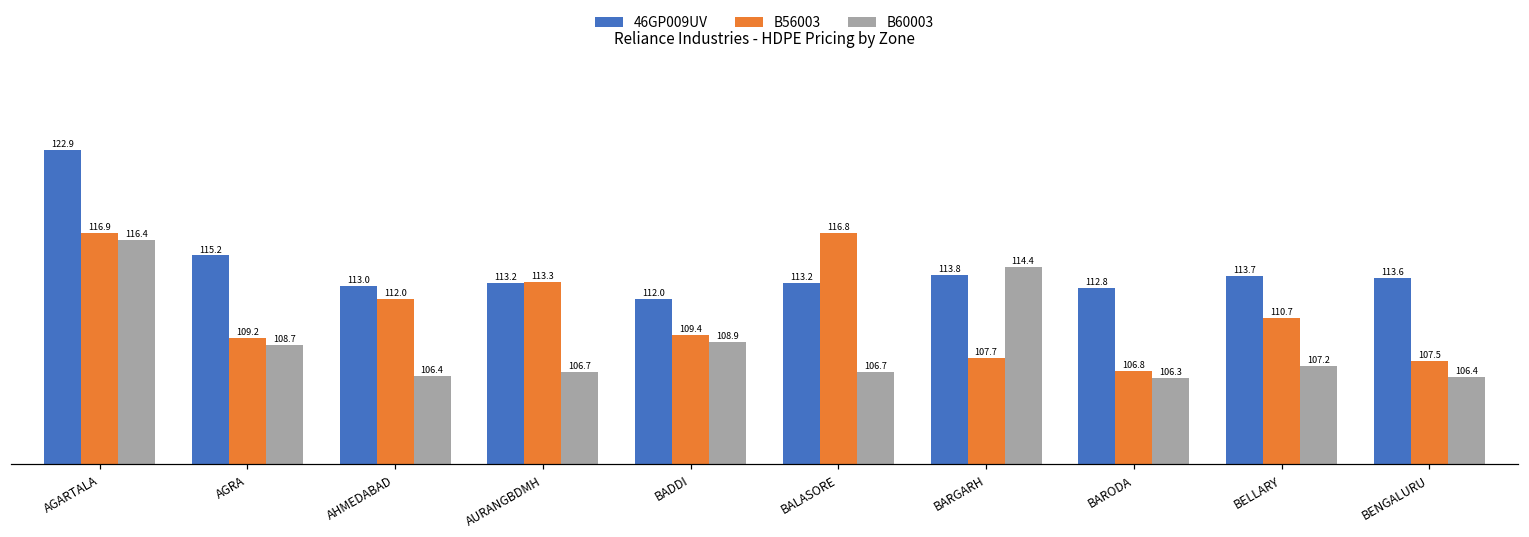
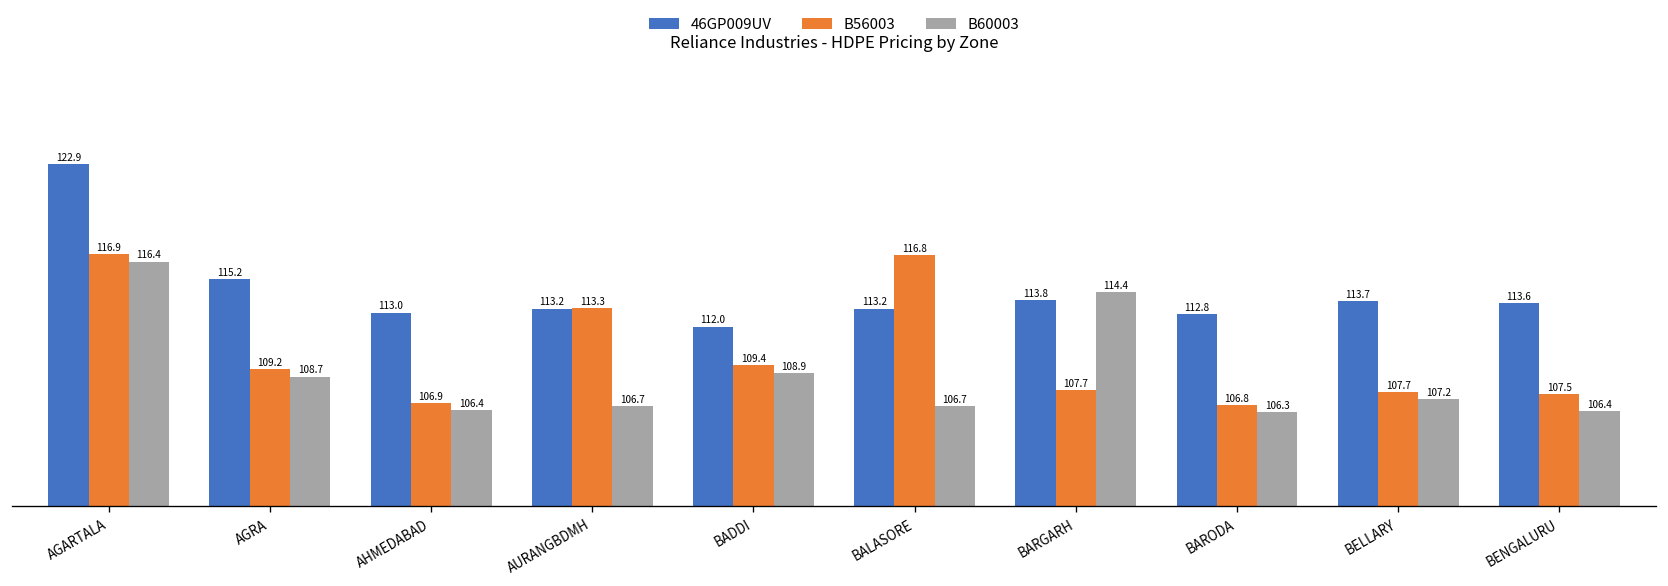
B56003, AHMEDABAD: 112.0 -> 106.9
B56003, BELLARY: 110.7 -> 107.7
